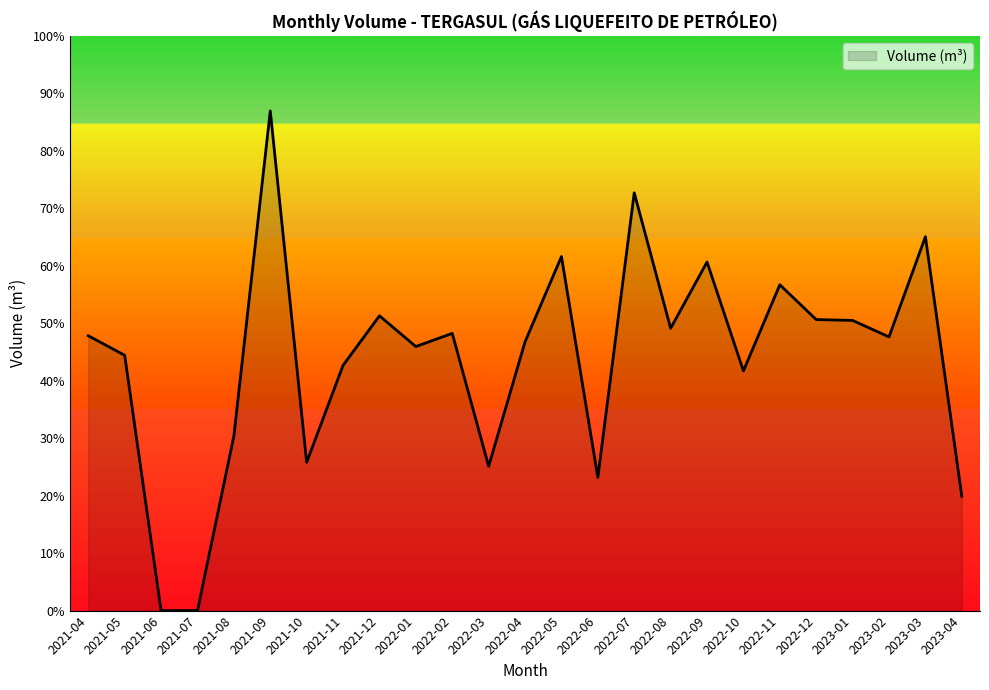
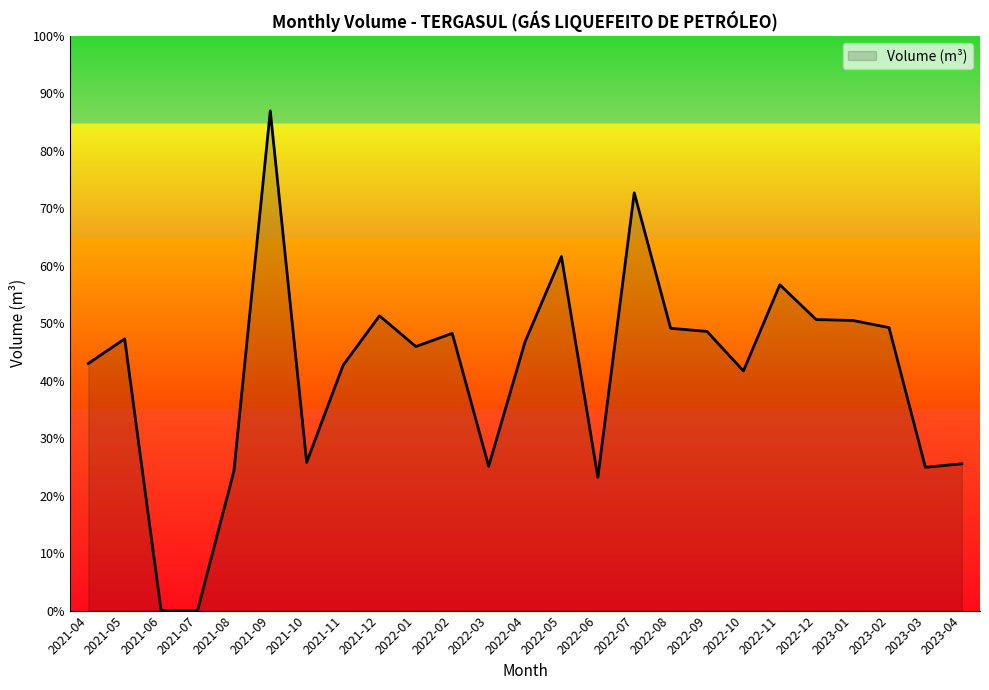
2021-04: 48% -> 43%
2021-05: 44% -> 47%
2021-08: 30% -> 24%
2022-09: 61% -> 49%
2023-02: 48% -> 49%
2023-03: 65% -> 25%
2023-04: 20% -> 26%
